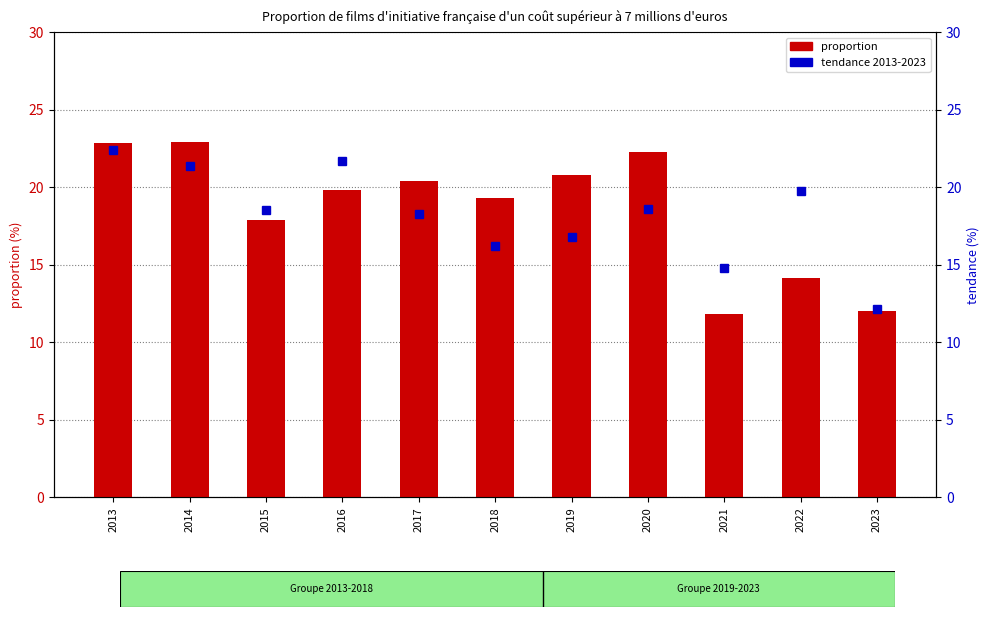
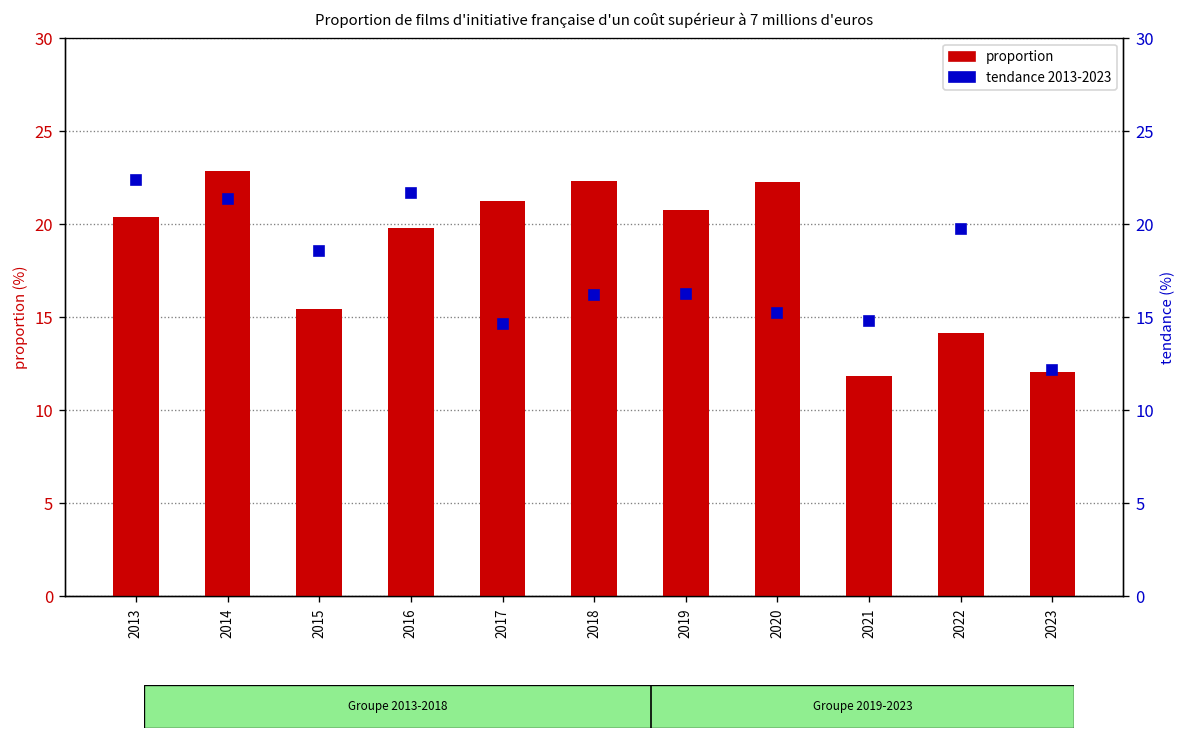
proportion, 2013: 22.8 -> 20.4
proportion, 2015: 17.9 -> 15.4
proportion, 2017: 20.4 -> 21.3
proportion, 2018: 19.3 -> 22.3
tendance 2013-2023, 2017: 18.3 -> 14.6
tendance 2013-2023, 2019: 16.8 -> 16.2
tendance 2013-2023, 2020: 18.6 -> 15.2
